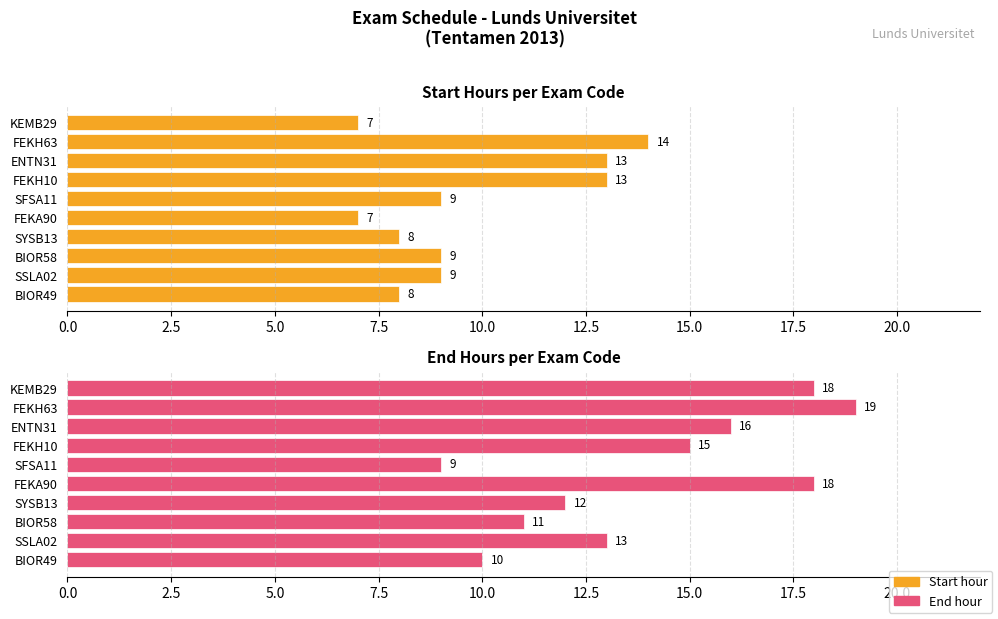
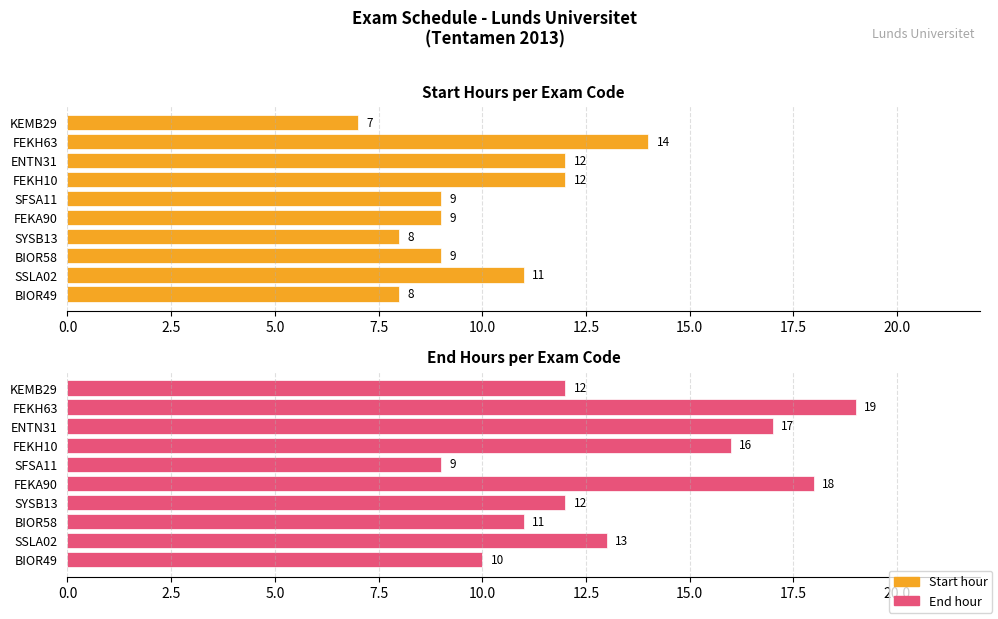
Start Hours per Exam Code, ENTN31: 13 -> 12
Start Hours per Exam Code, FEKH10: 13 -> 12
Start Hours per Exam Code, FEKA90: 7 -> 9
Start Hours per Exam Code, SSLA02: 9 -> 11
End Hours per Exam Code, KEMB29: 18 -> 12
End Hours per Exam Code, ENTN31: 16 -> 17
End Hours per Exam Code, FEKH10: 15 -> 16
